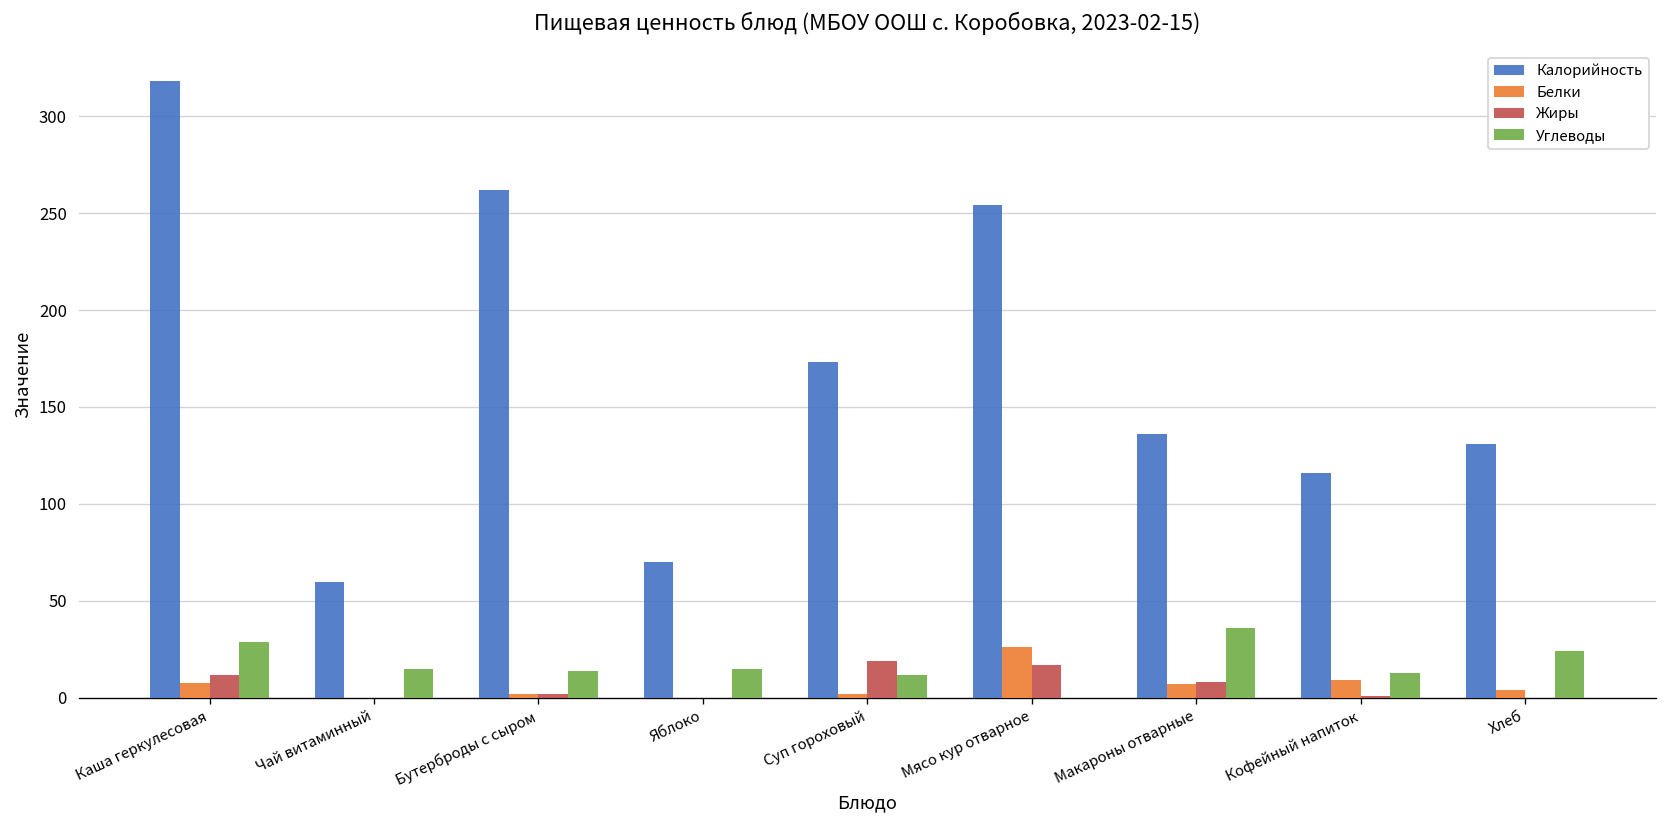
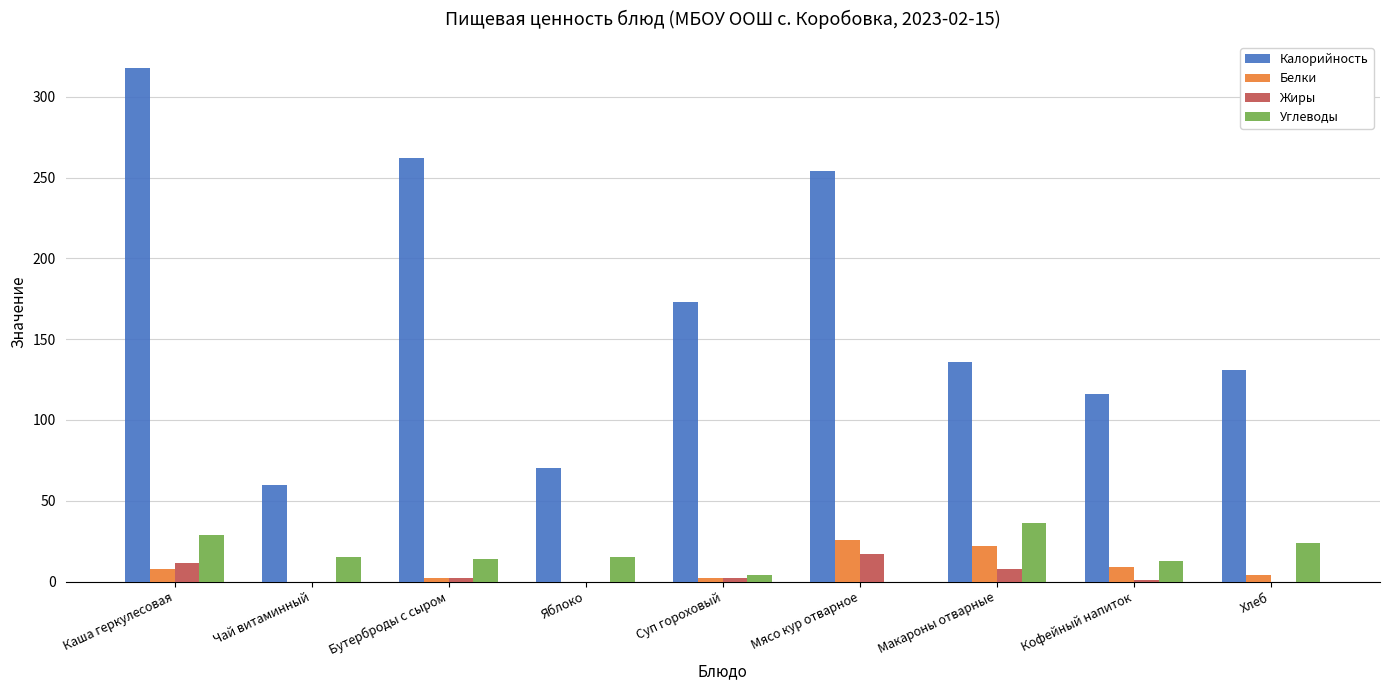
Жиры, Суп гороховый: 19 -> 2
Углеводы, Суп гороховый: 12 -> 4
Белки, Макароны отварные: 7 -> 22
